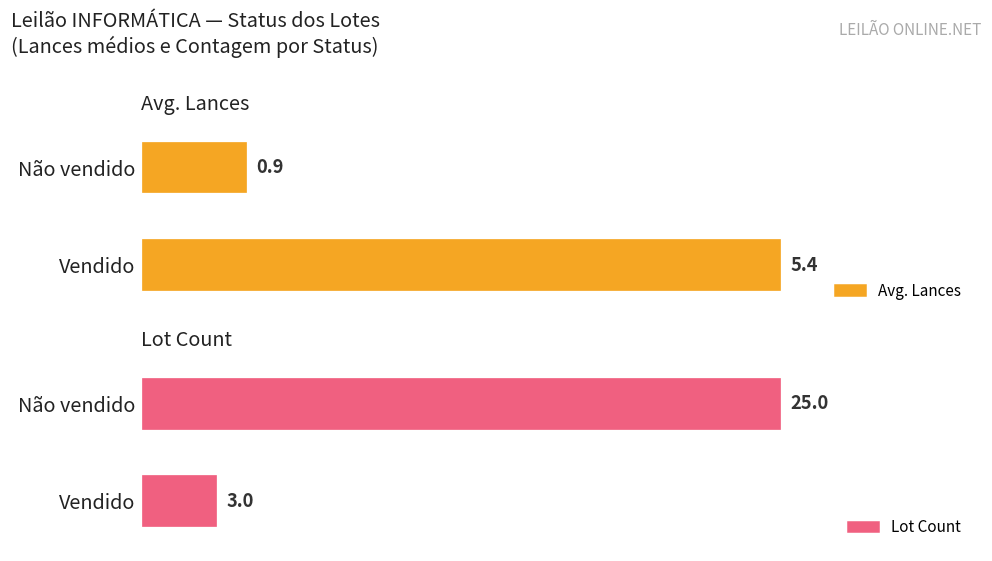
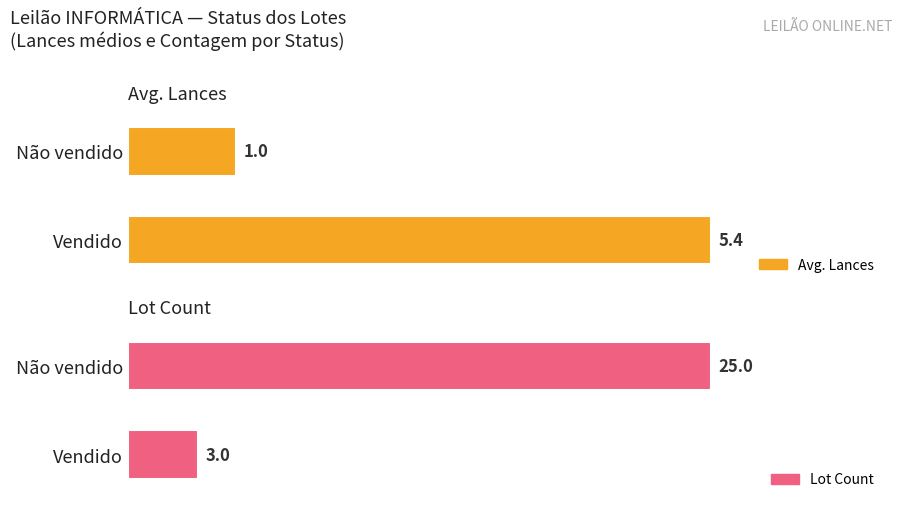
Avg. Lances, Não vendido: 0.9 -> 1.0
